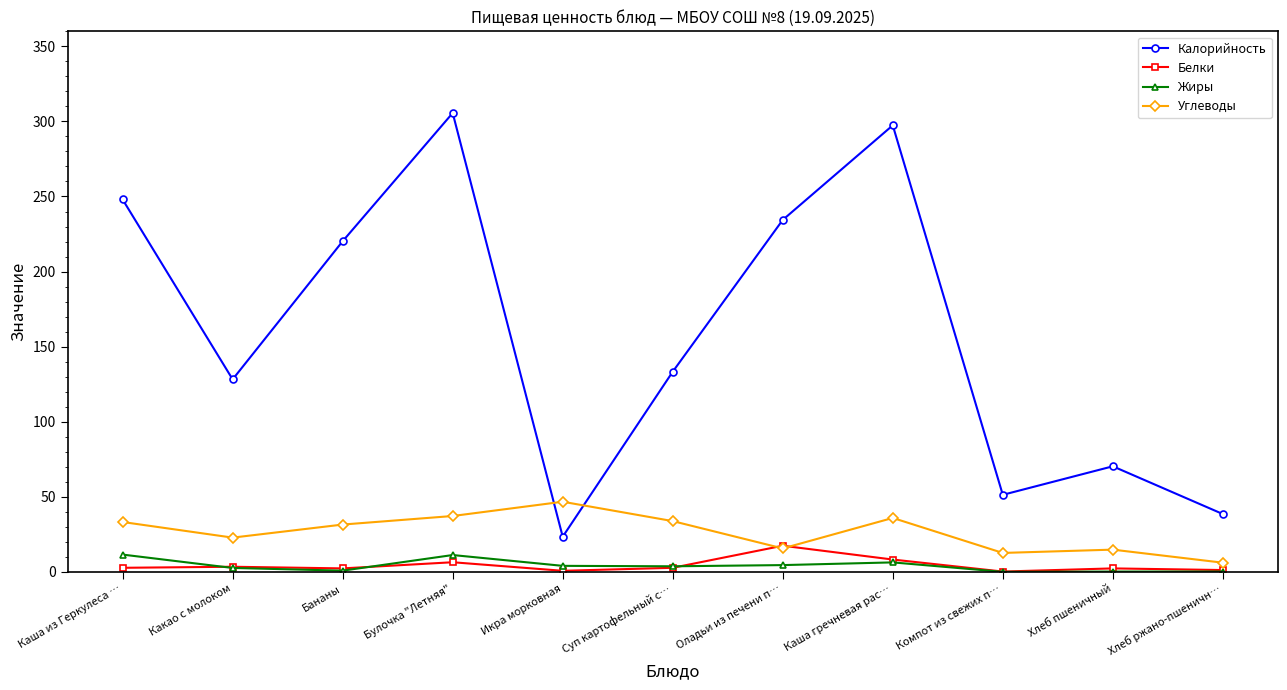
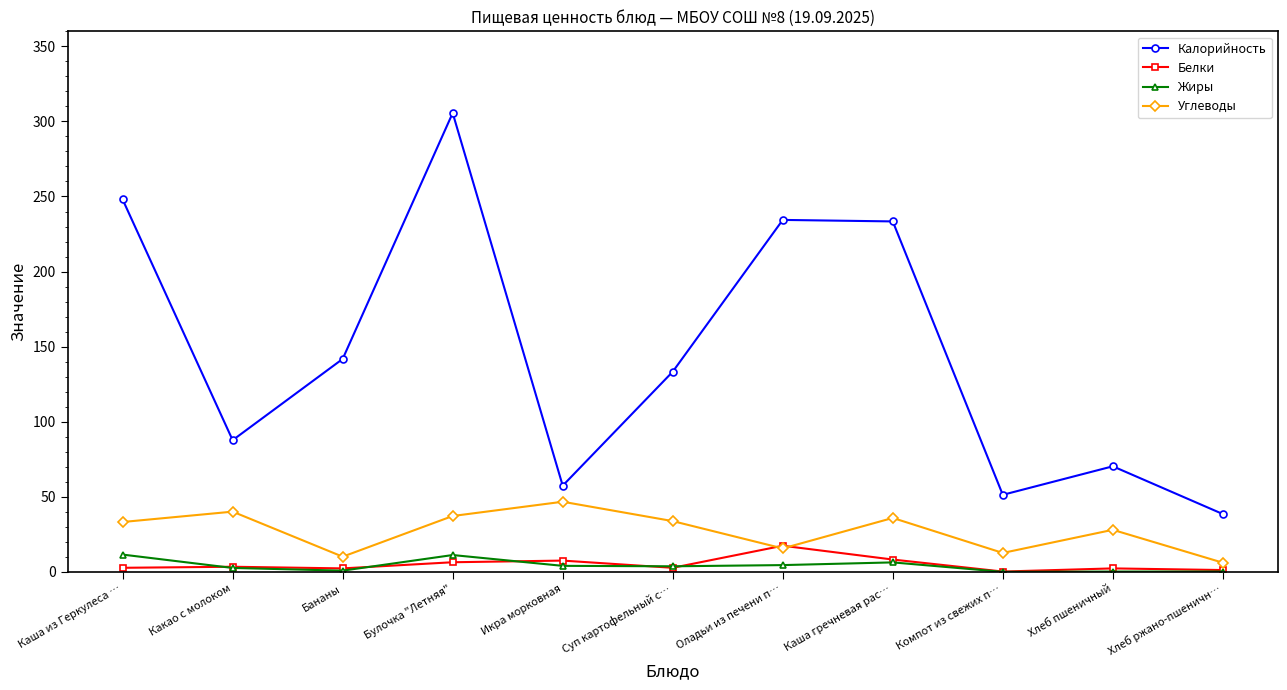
Калорийность, Какао с молоком: 128 -> 88
Углеводы, Какао с молоком: 23 -> 40
Калорийность, Бананы: 220 -> 142
Углеводы, Бананы: 32 -> 10
Калорийность, Икра морковная: 23 -> 57
Белки, Икра морковная: 1 -> 8
Калорийность, Каша гречневая рас…: 297 -> 233
Углеводы, Хлеб пшеничный: 15 -> 28
